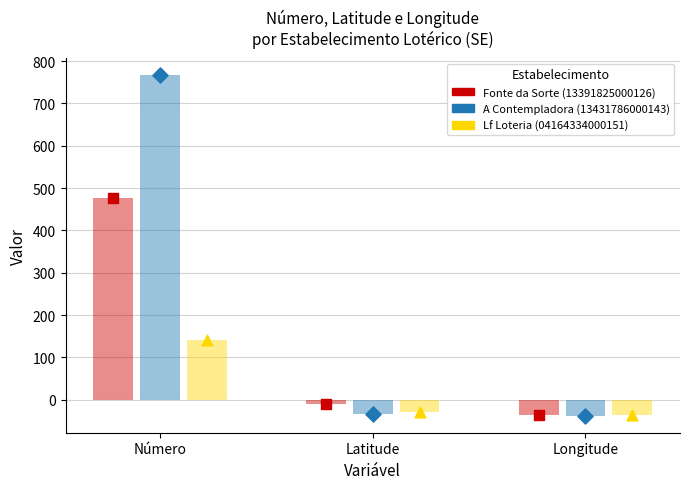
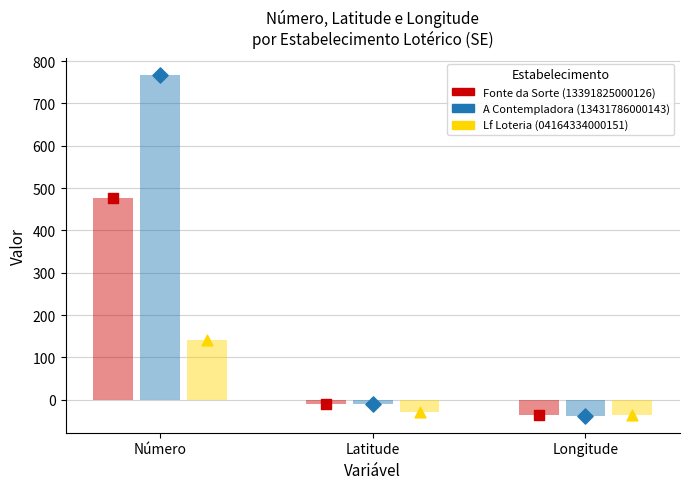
A Contempladora (13431786000143), Latitude: -30 -> -10
